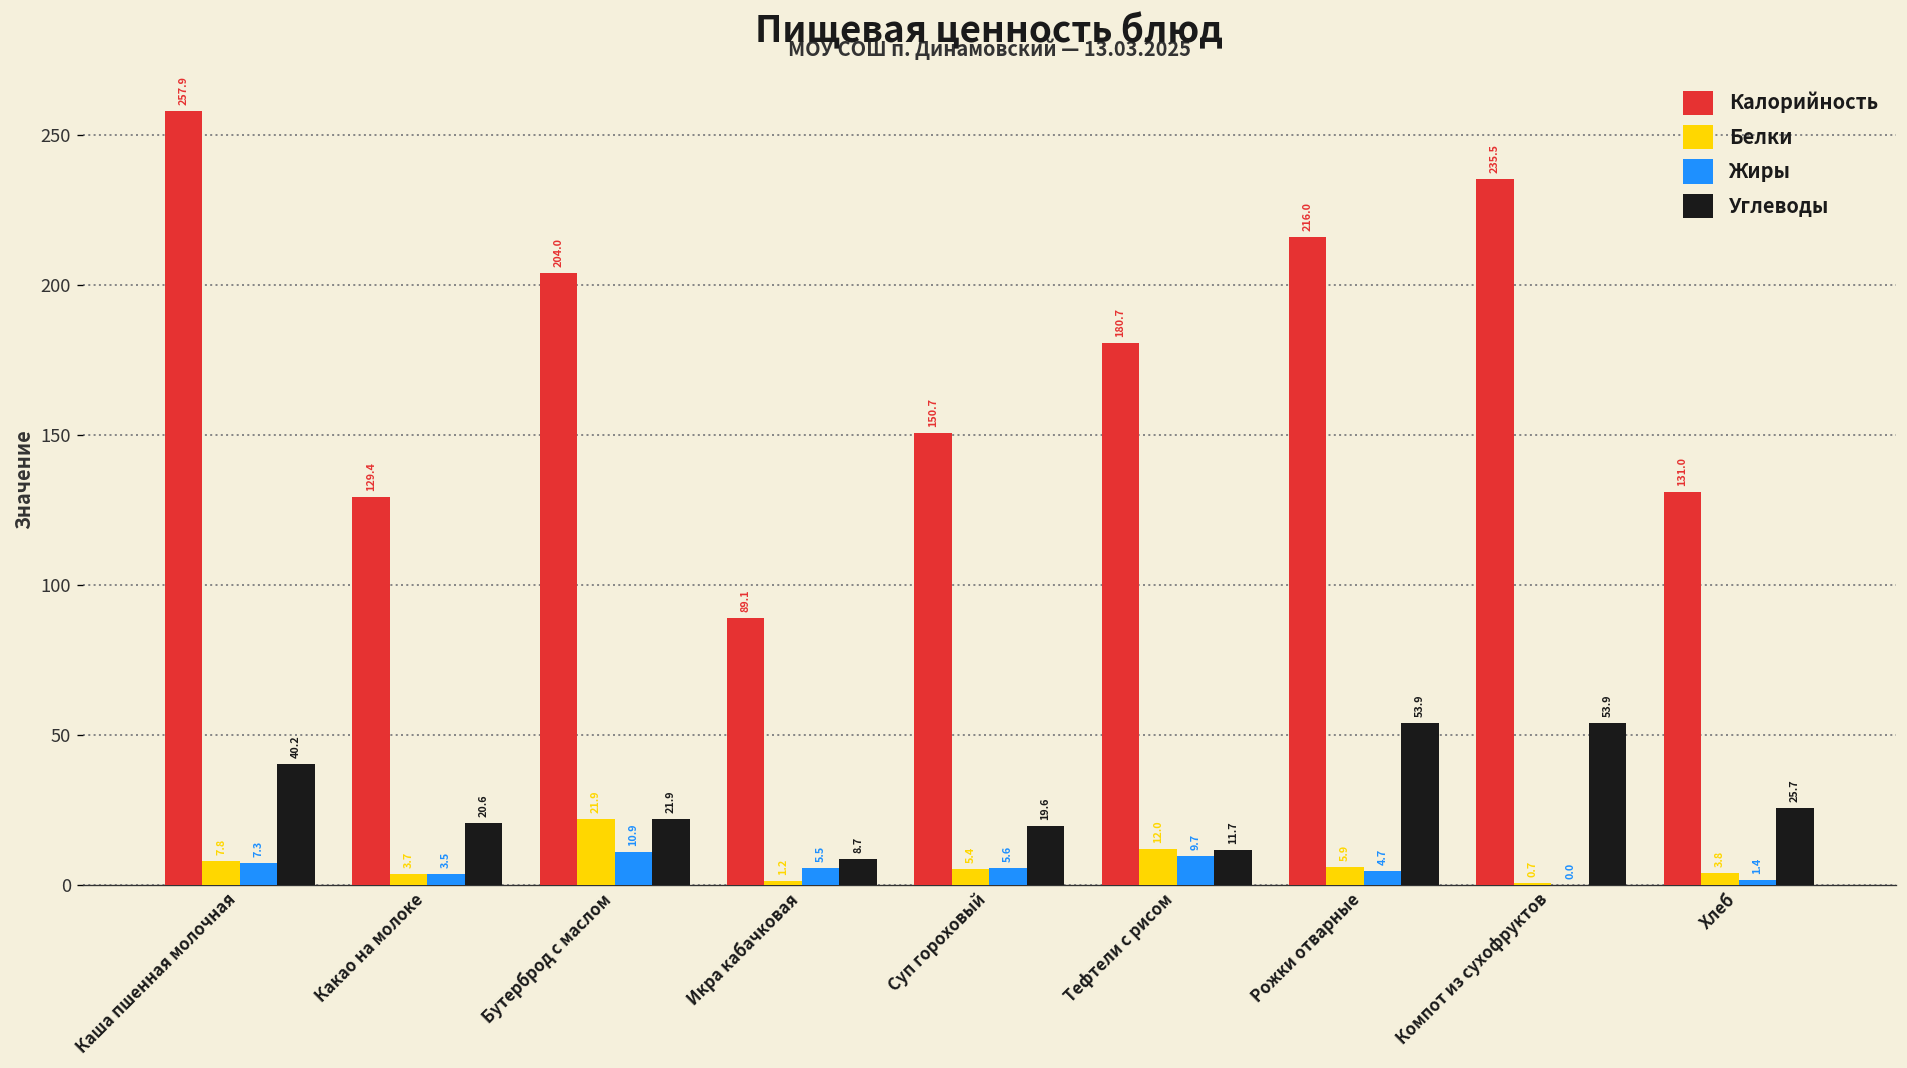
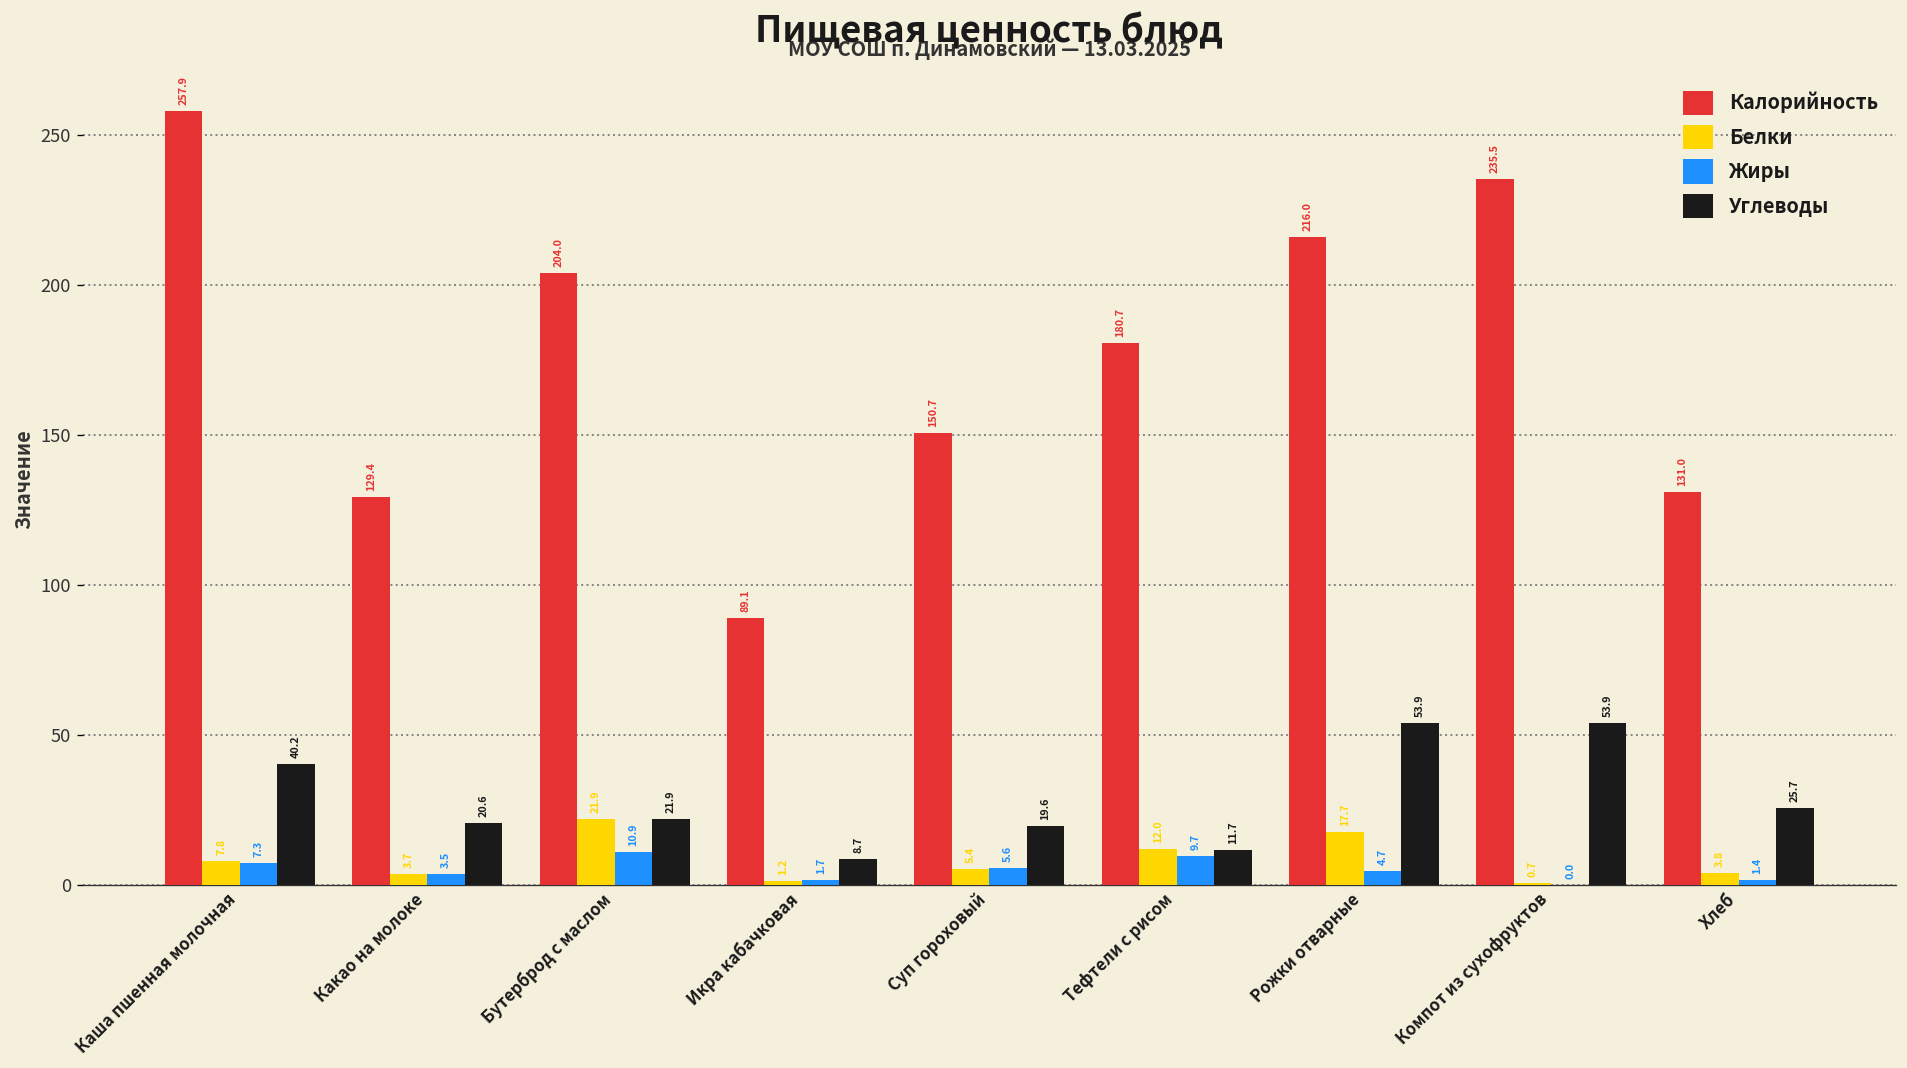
Жиры, Икра кабачковая: 5.5 -> 1.7
Белки, Рожки отварные: 5.9 -> 17.7
